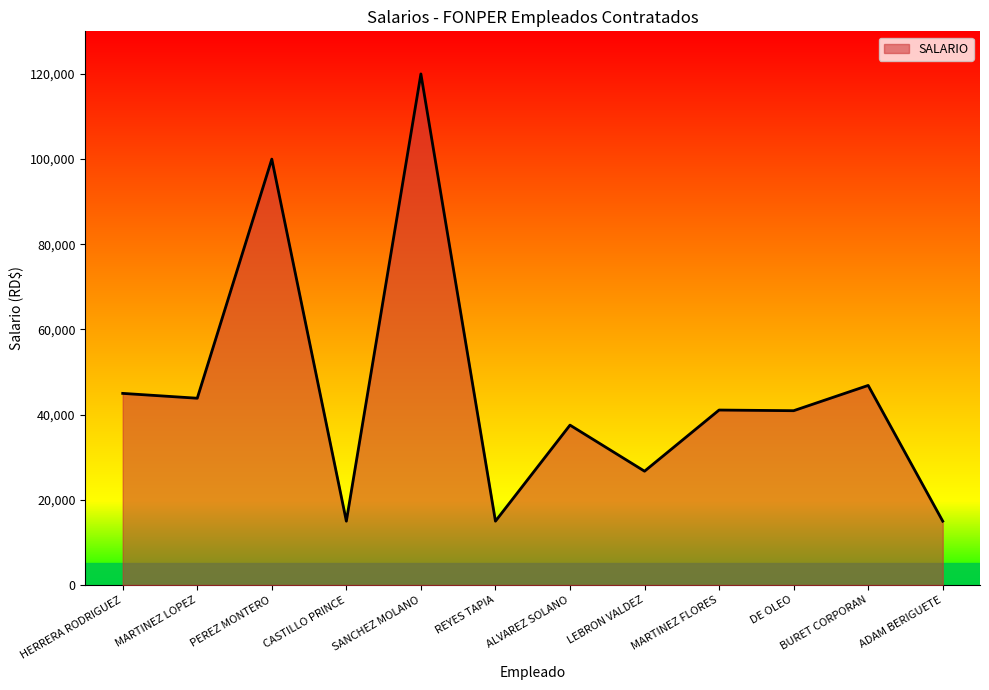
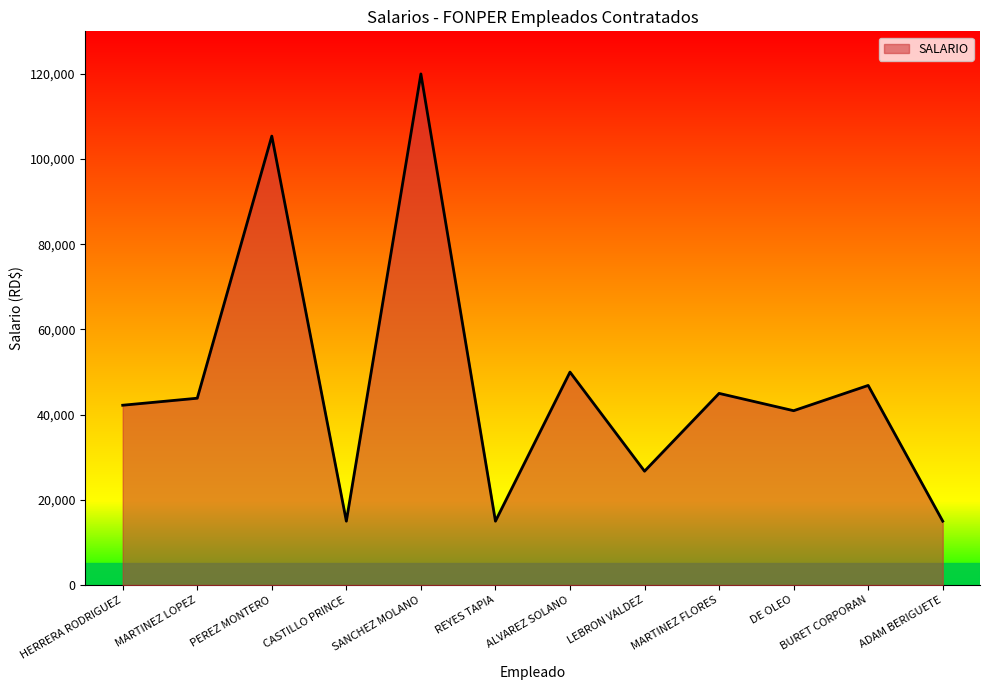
HERRERA RODRIGUEZ: 45,000 -> 42,000
PEREZ MONTERO: 100,000 -> 105,000
ALVAREZ SOLANO: 38,000 -> 50,000
MARTINEZ FLORES: 41,000 -> 45,000
